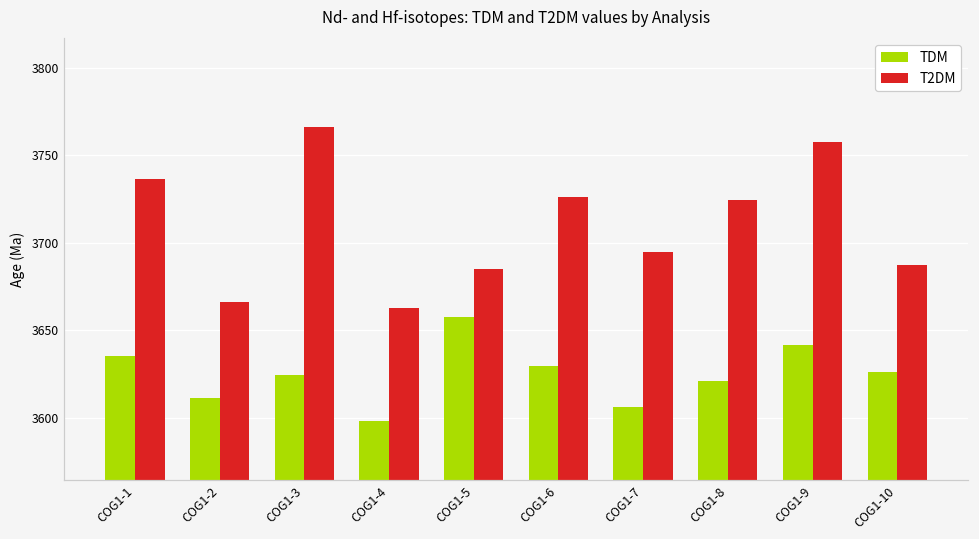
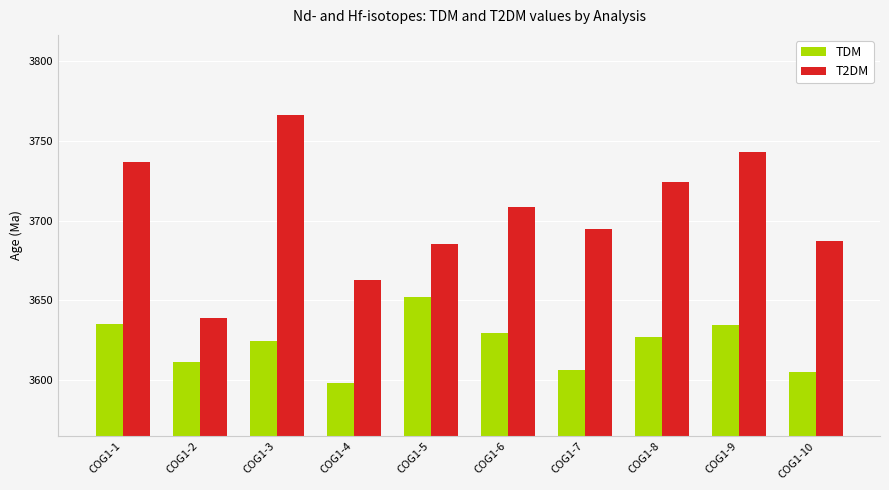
T2DM, COG1-2: 3666 -> 3639
TDM, COG1-5: 3658 -> 3652
T2DM, COG1-6: 3726 -> 3708
TDM, COG1-8: 3621 -> 3627
TDM, COG1-9: 3642 -> 3634
T2DM, COG1-9: 3758 -> 3743
TDM, COG1-10: 3626 -> 3605
